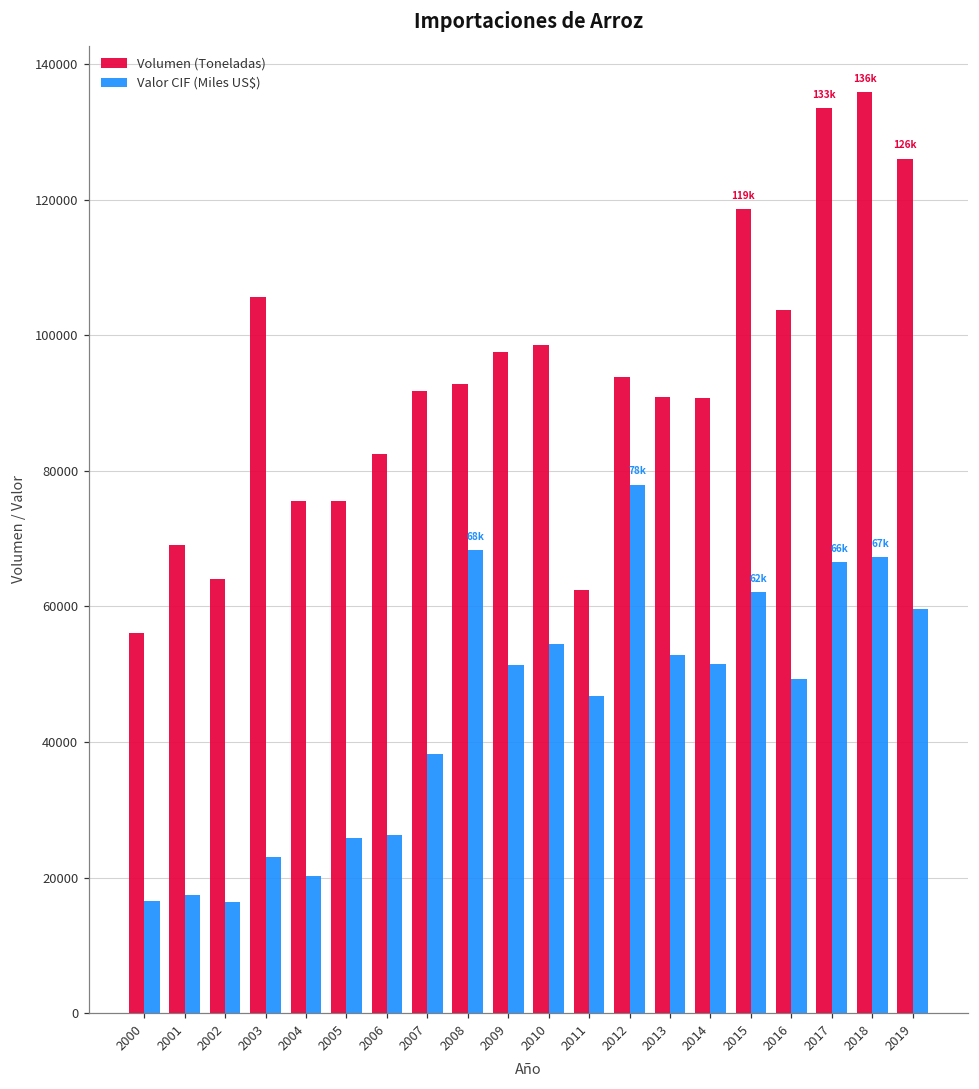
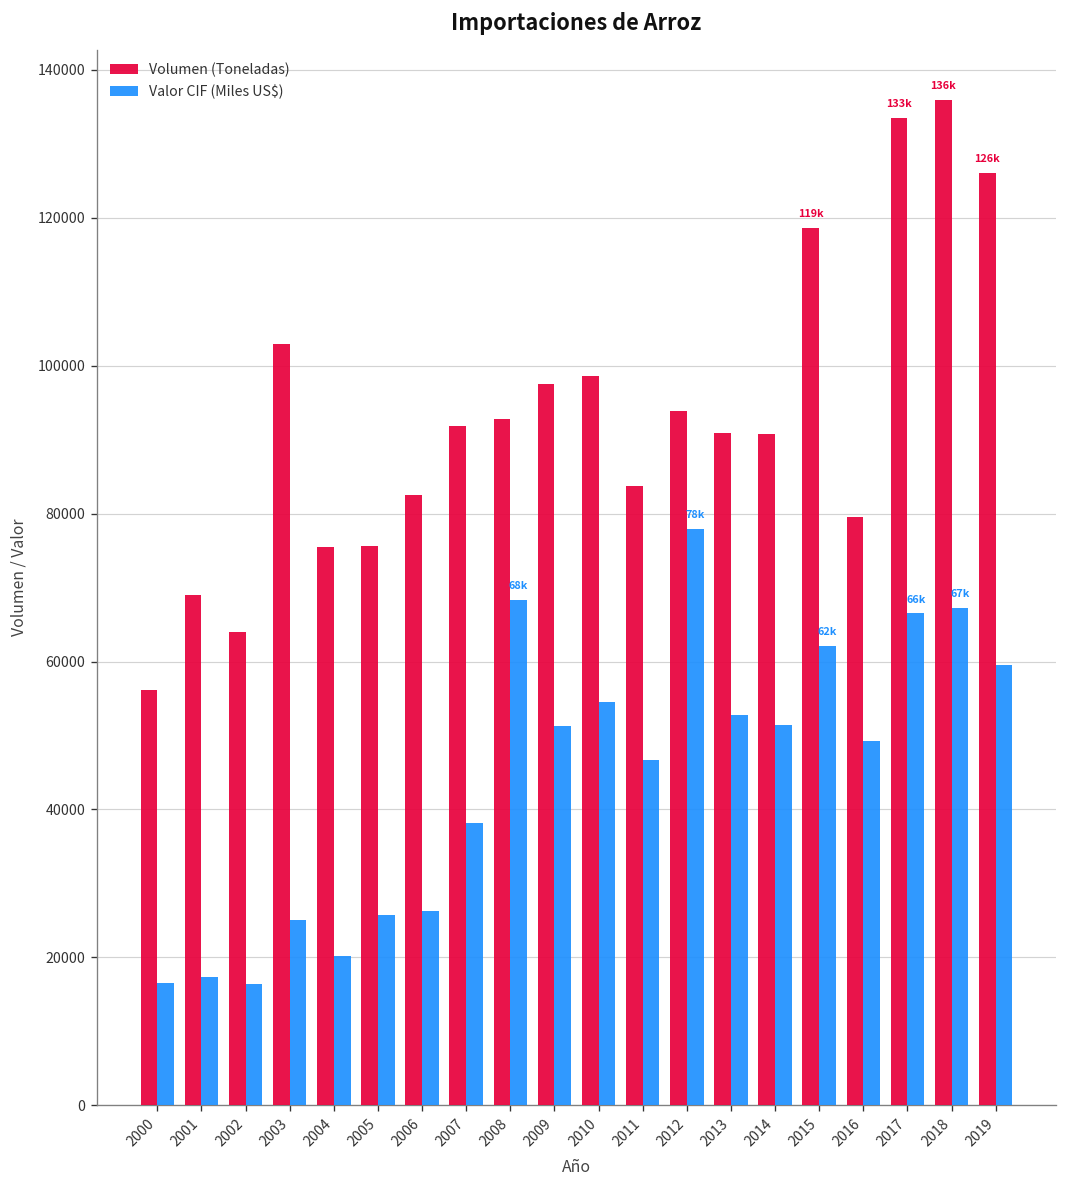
Volumen (Toneladas), 2003: 106000 -> 103000
Valor CIF (Miles US$), 2003: 23000 -> 25000
Volumen (Toneladas), 2011: 62000 -> 84000
Volumen (Toneladas), 2016: 104000 -> 80000
